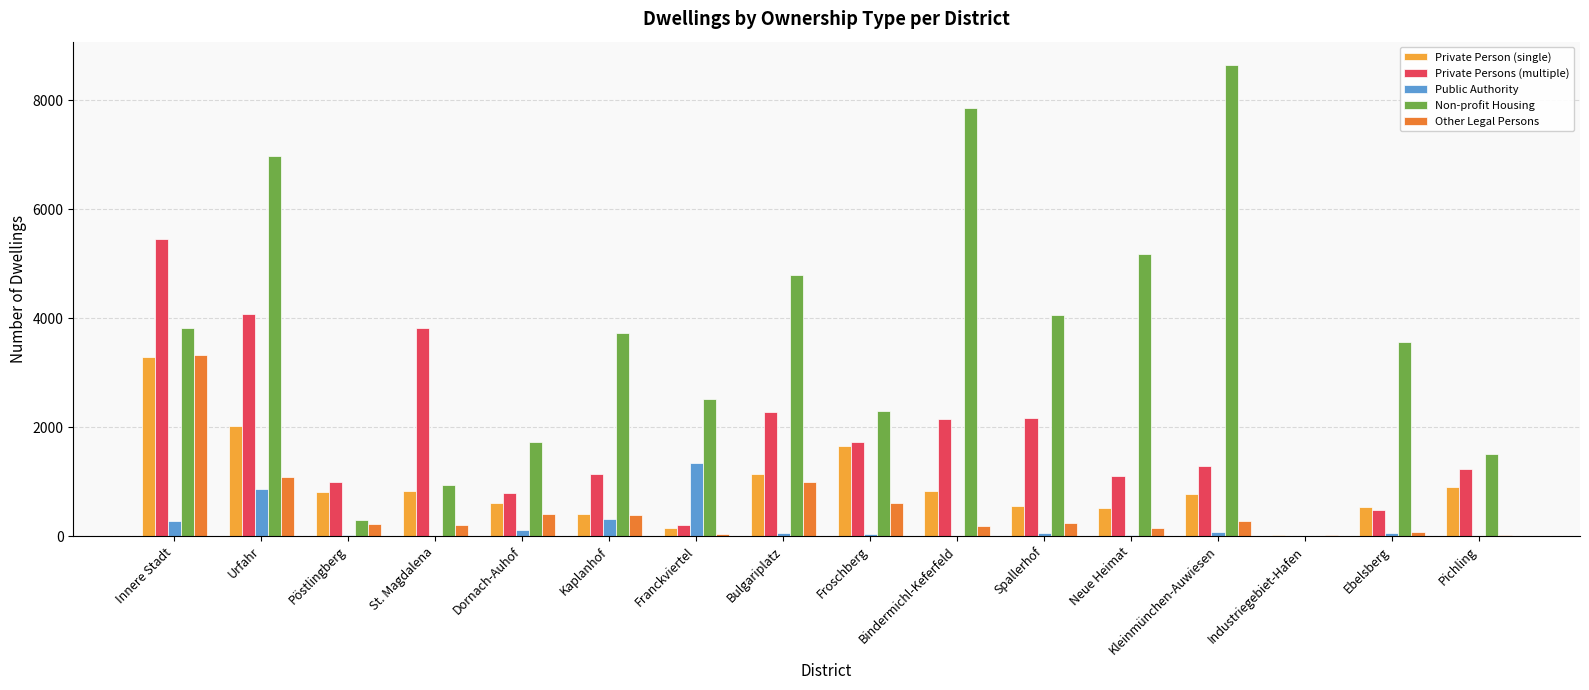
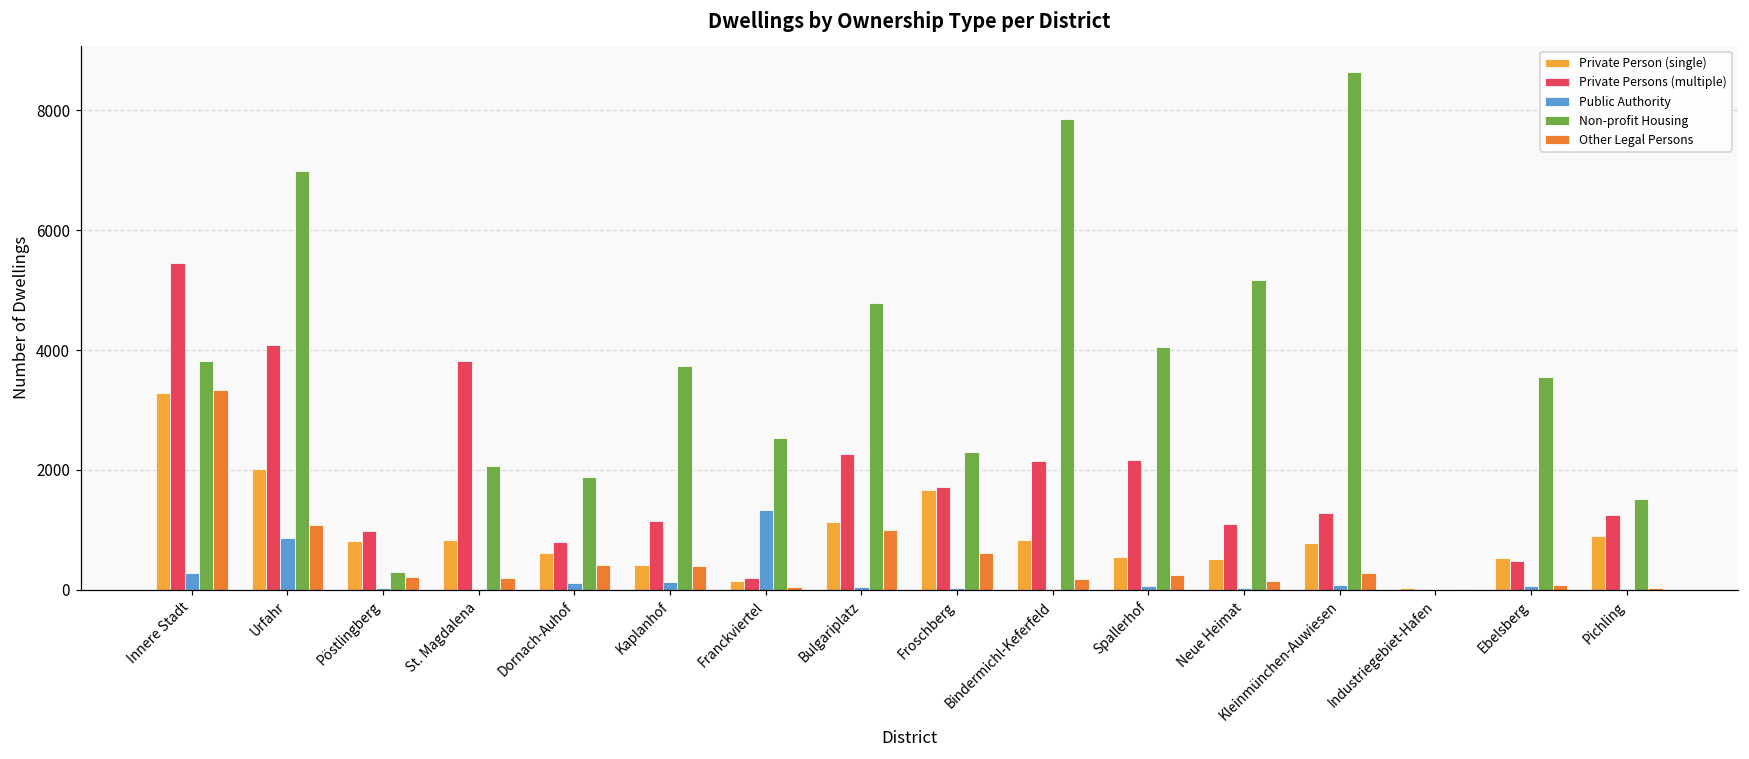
Non-profit Housing, St. Magdalena: 900 -> 2100
Non-profit Housing, Dornach-Auhof: 1700 -> 1900
Public Authority, Kaplanhof: 300 -> 100
